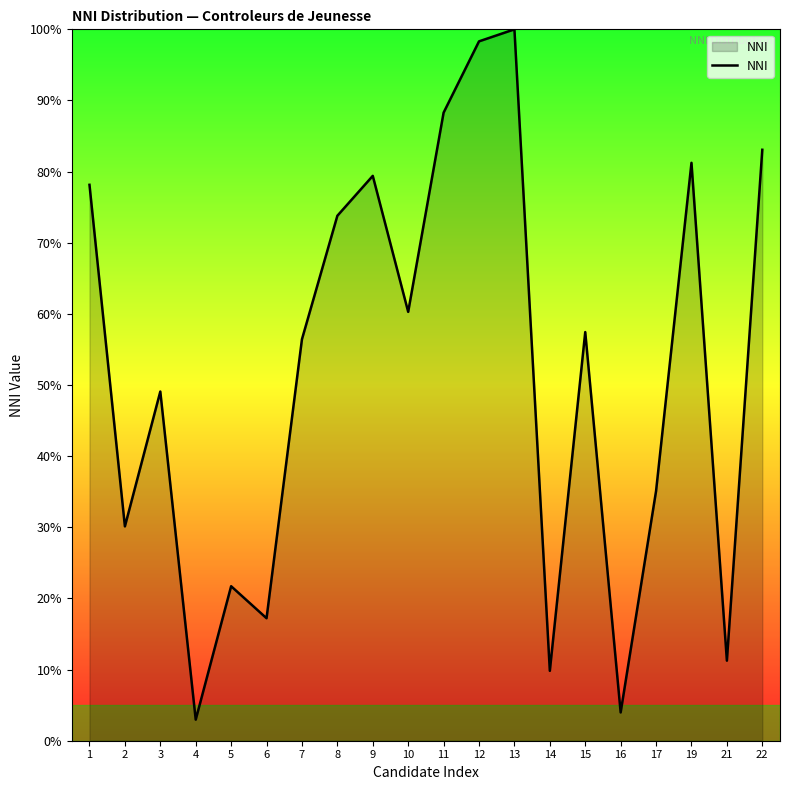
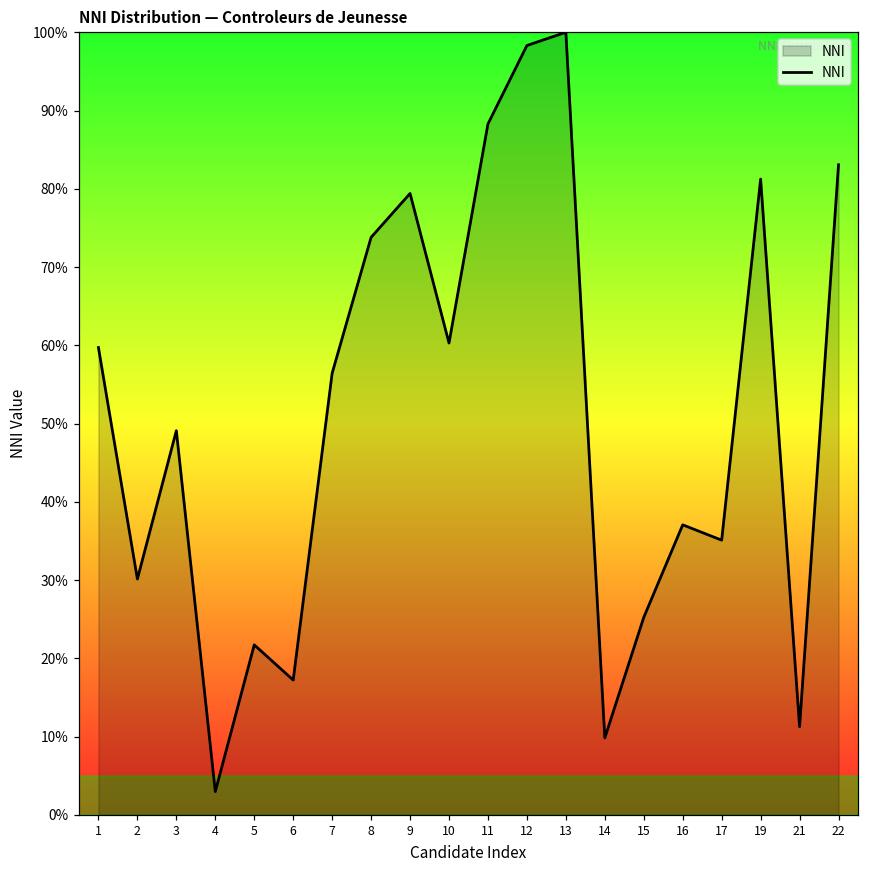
1: 78% -> 60%
15: 57% -> 25%
16: 4% -> 37%
